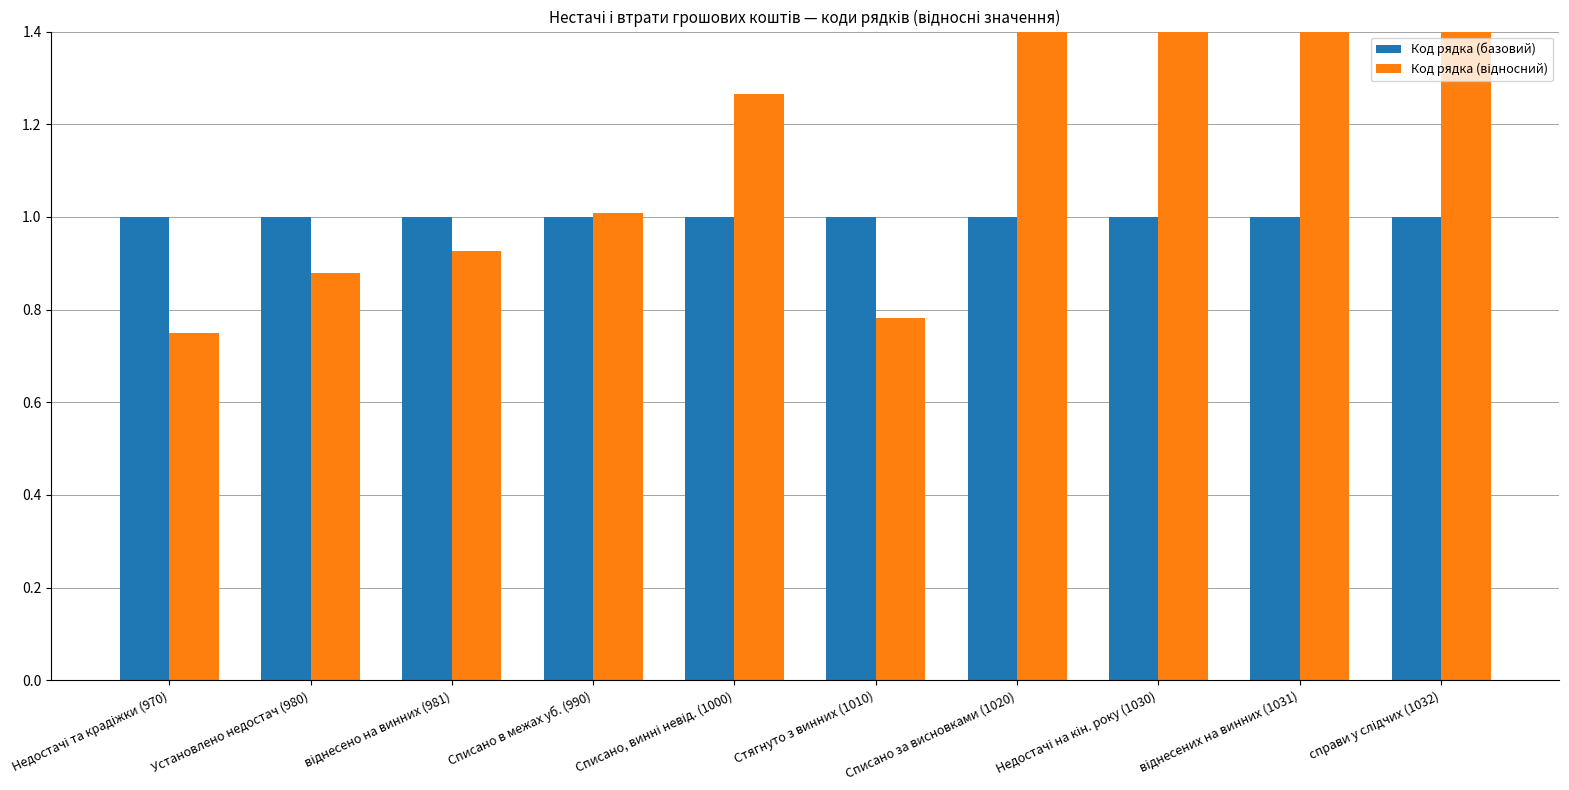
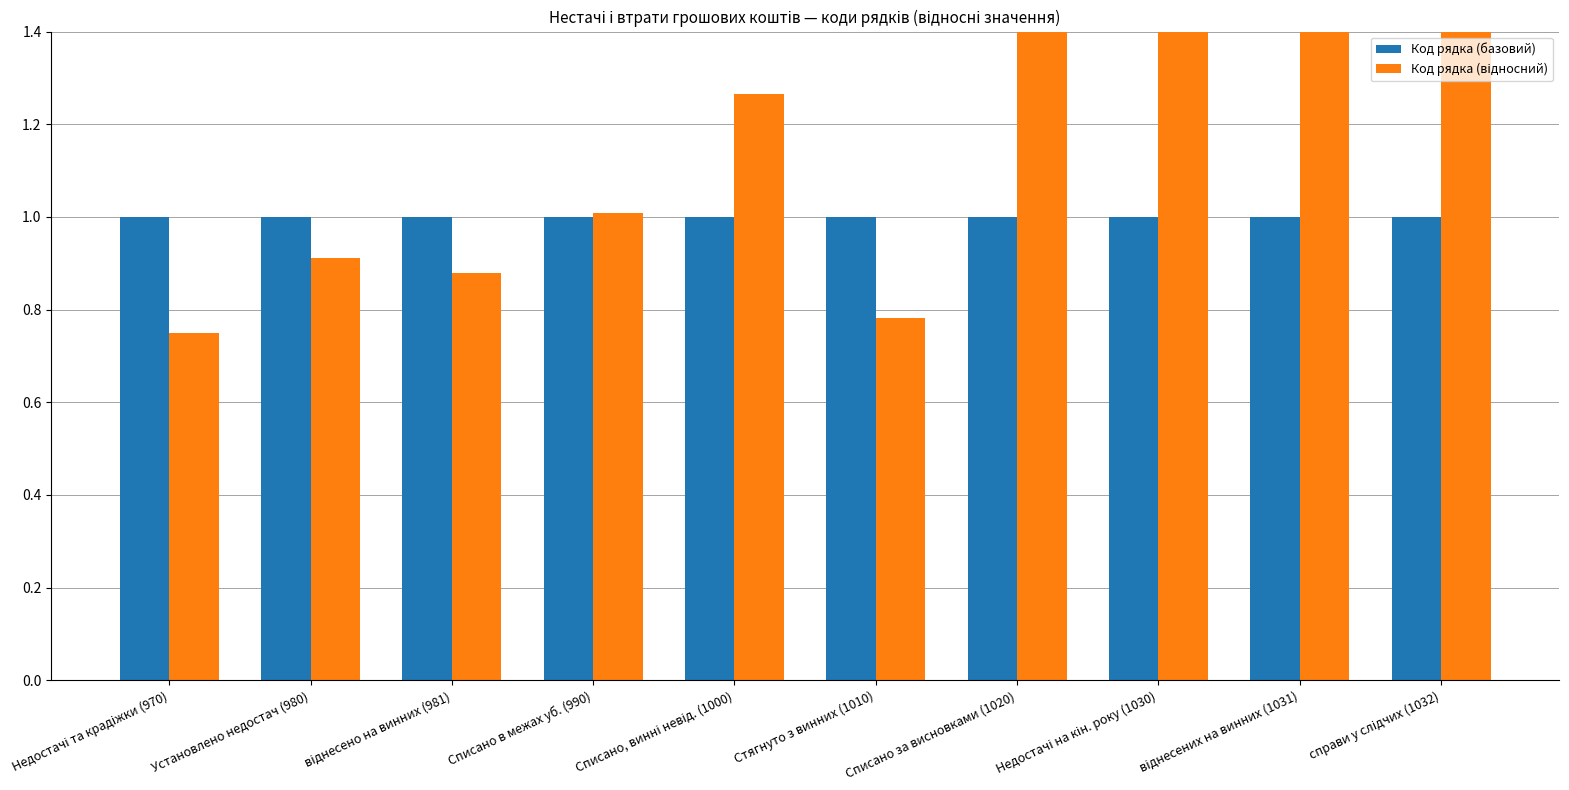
Код рядка (відносний), Установлено недостач (980): 0.88 -> 0.91
Код рядка (відносний), віднесено на винних (981): 0.93 -> 0.88
